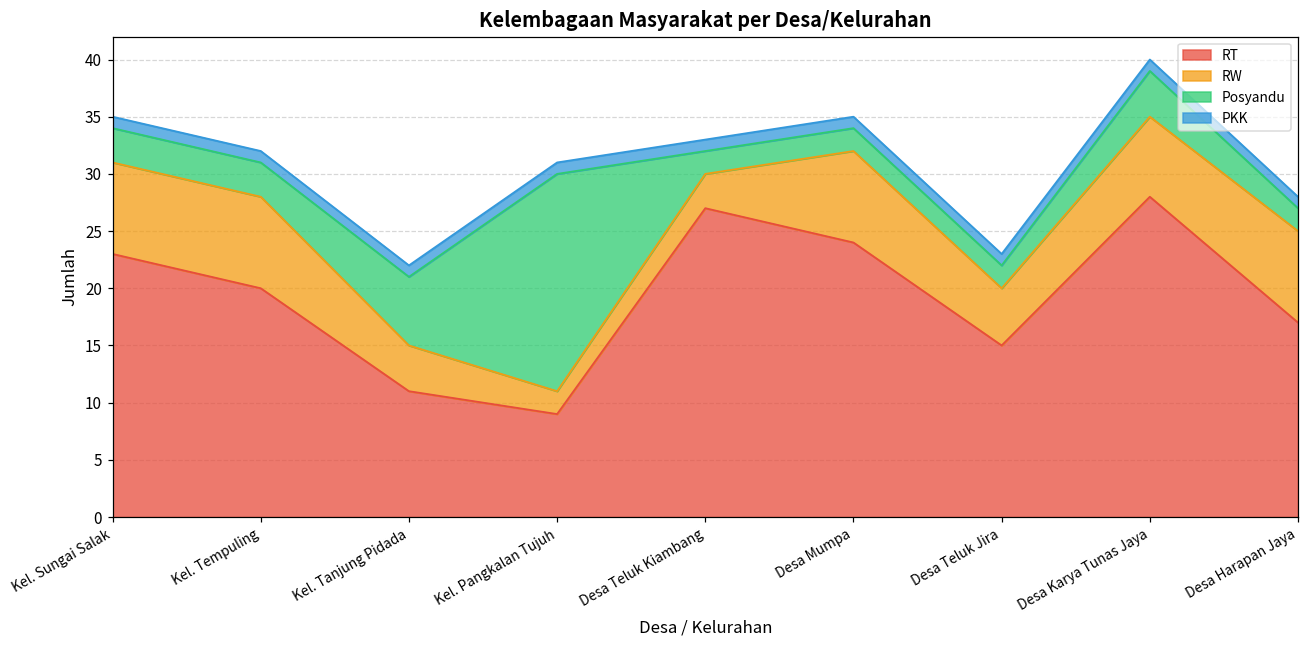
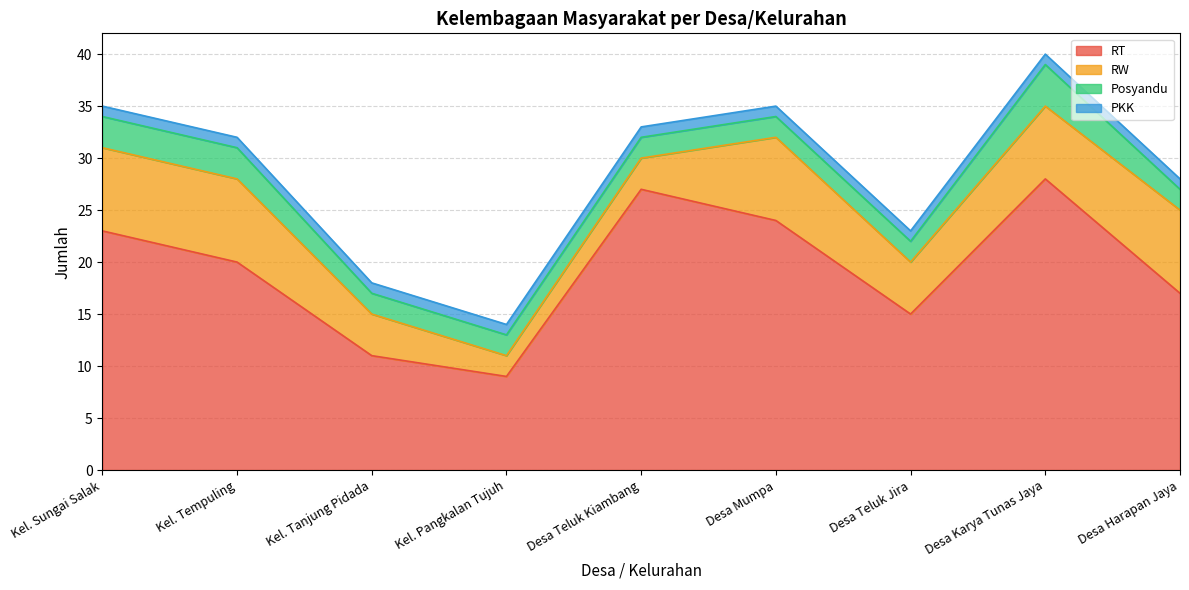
Posyandu, Kel. Tanjung Pidada: 6 -> 2
Posyandu, Kel. Pangkalan Tujuh: 19 -> 2
